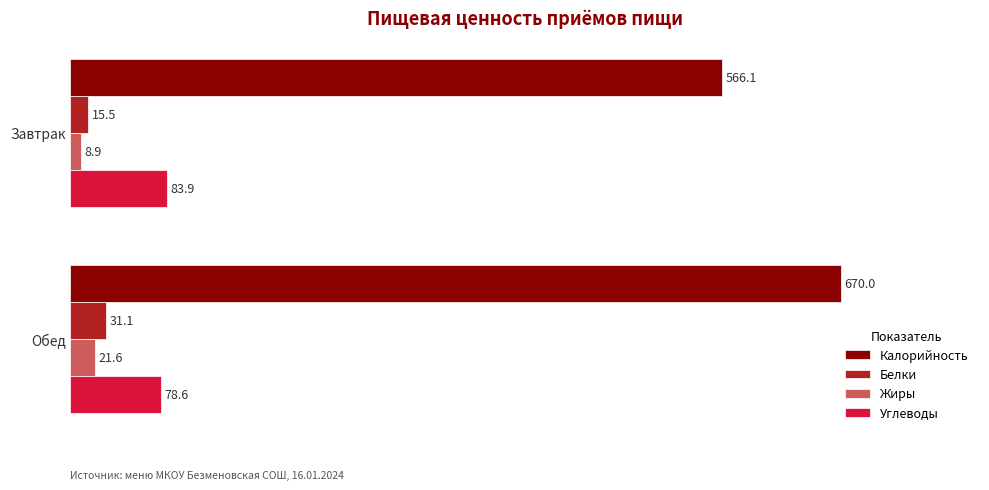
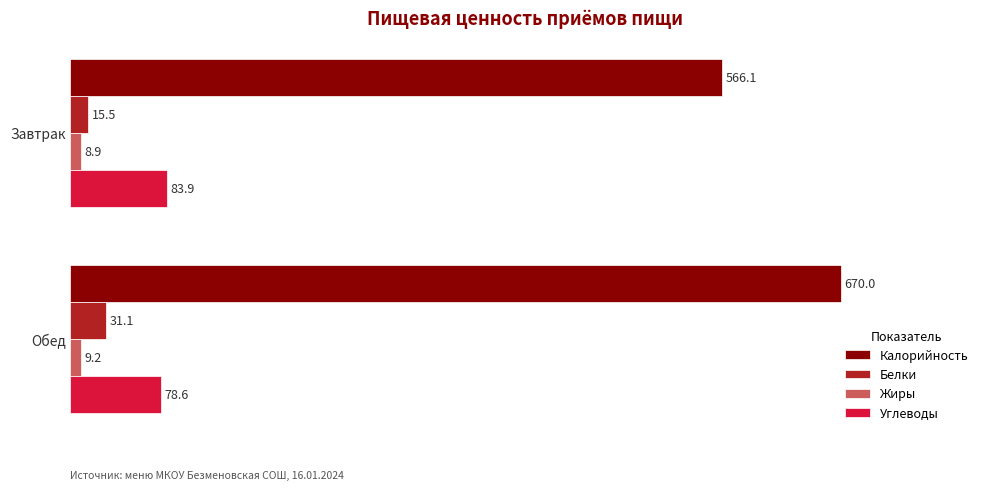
Жиры, Обед: 21.6 -> 9.2
